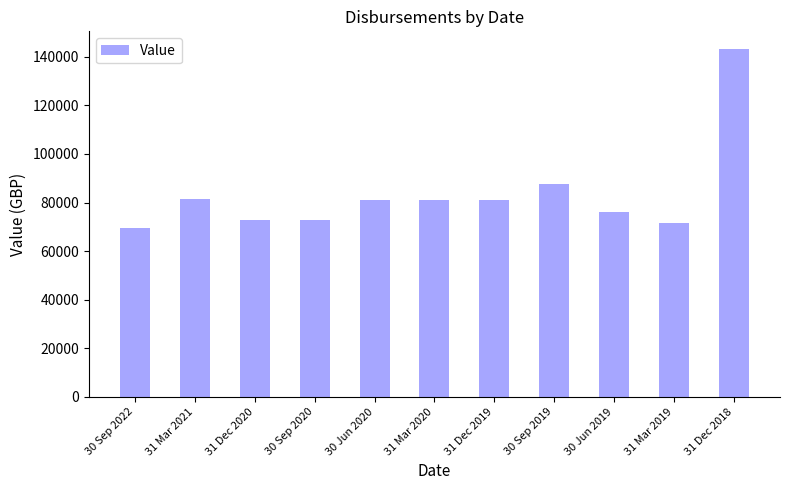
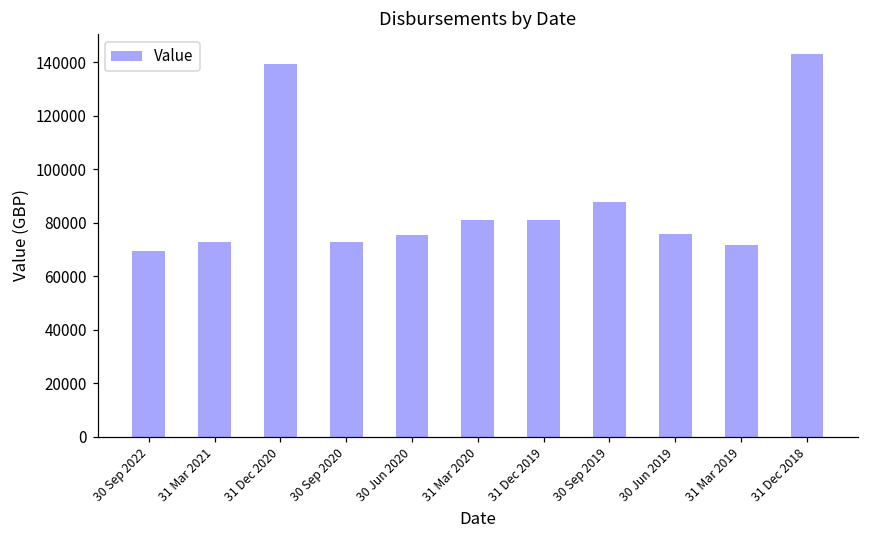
31 Mar 2021: 82000 -> 73000
31 Dec 2020: 73000 -> 139000
30 Jun 2020: 81000 -> 75000
